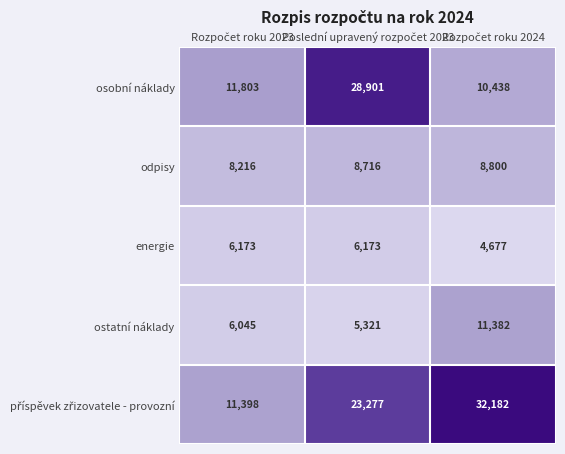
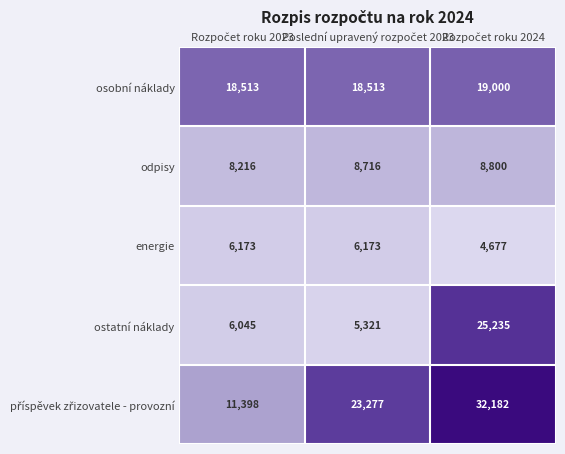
osobní náklady, Rozpočet roku 2023: 11,803 -> 18,513
osobní náklady, Poslední upravený rozpočet 2023: 28,901 -> 18,513
osobní náklady, Rozpočet roku 2024: 10,438 -> 19,000
ostatní náklady, Rozpočet roku 2024: 11,382 -> 25,235
